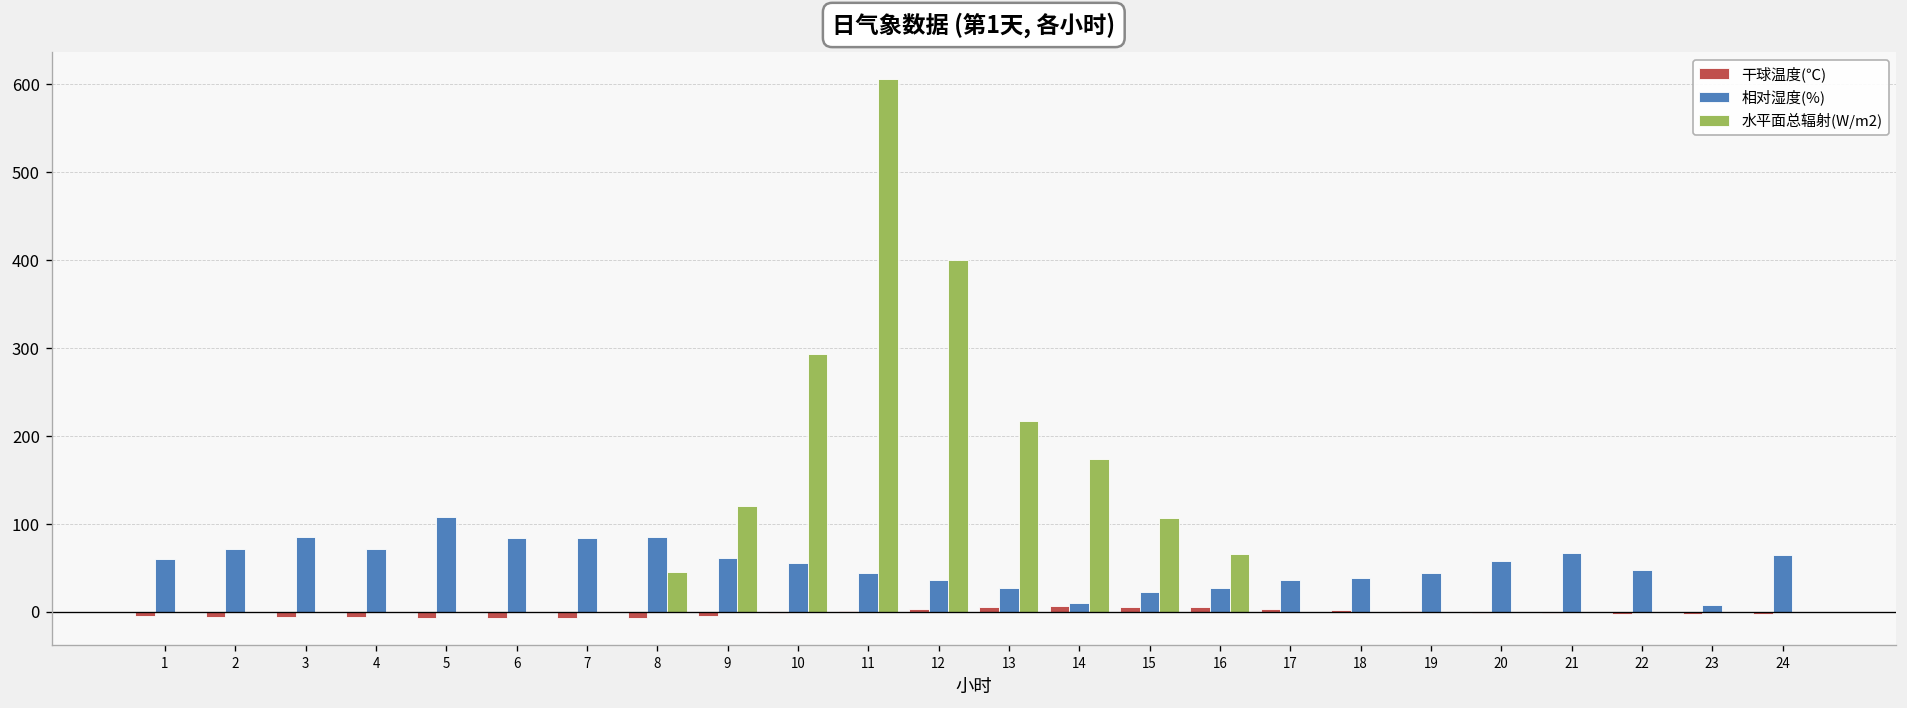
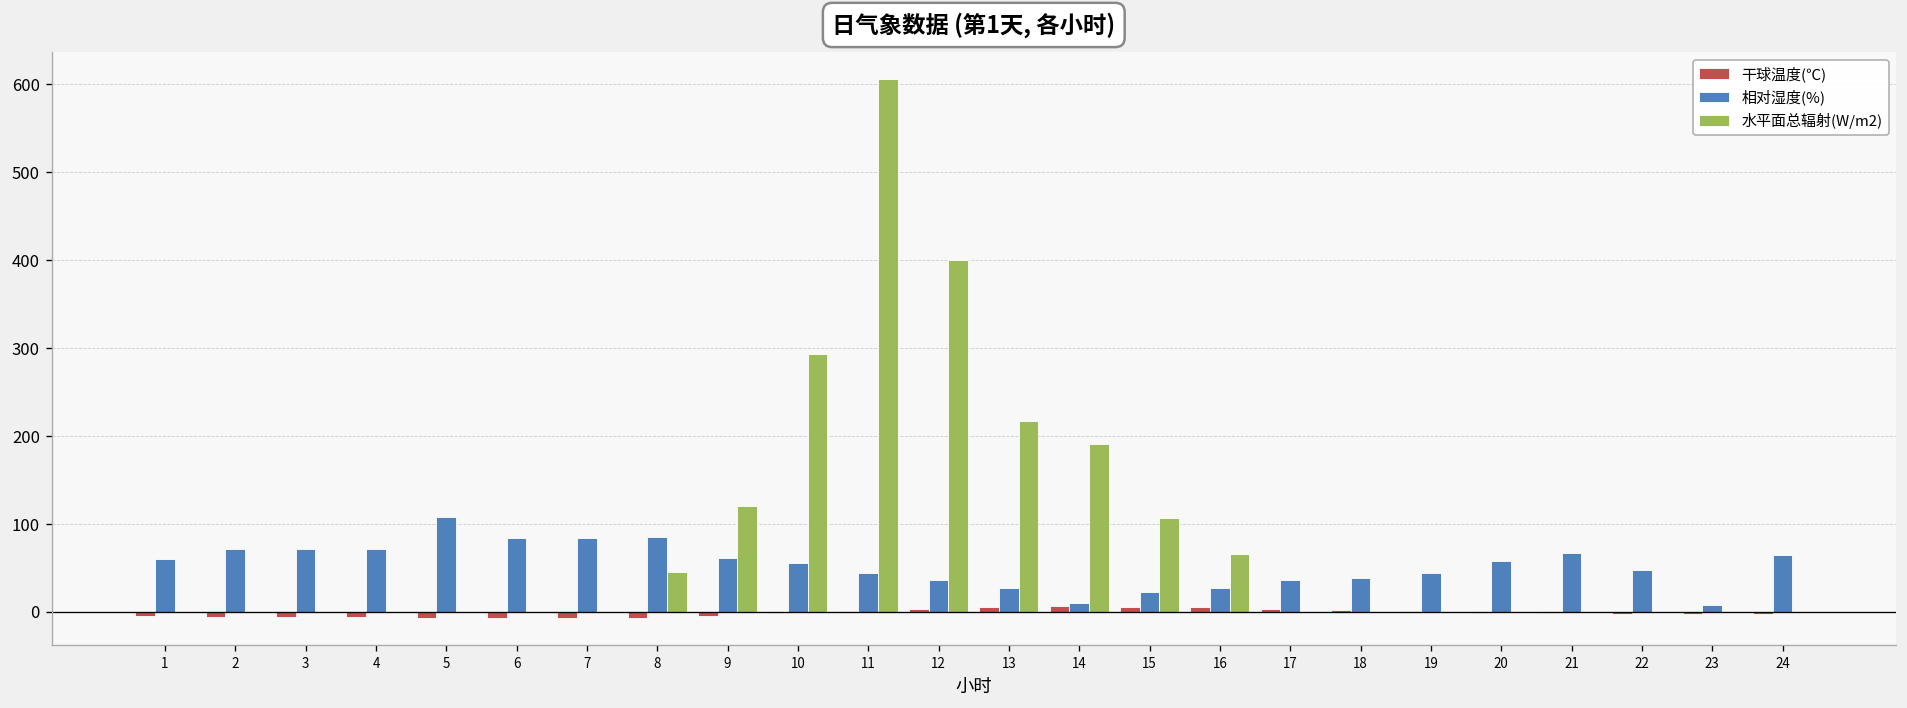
相对湿度(%), 3: 90 -> 70
水平面总辐射(W/m2), 14: 170 -> 190
